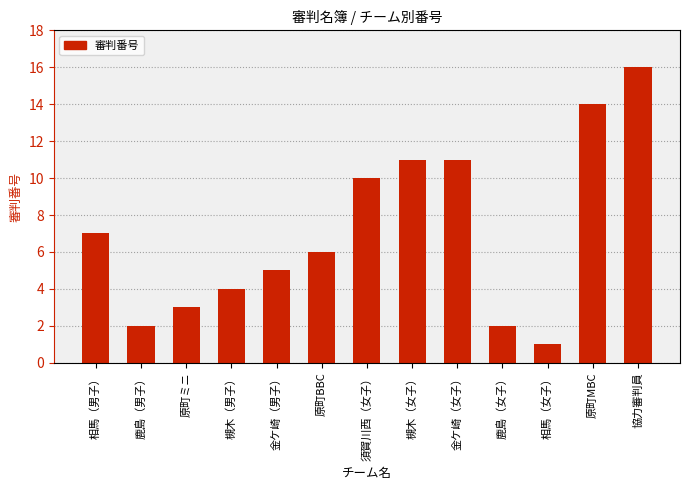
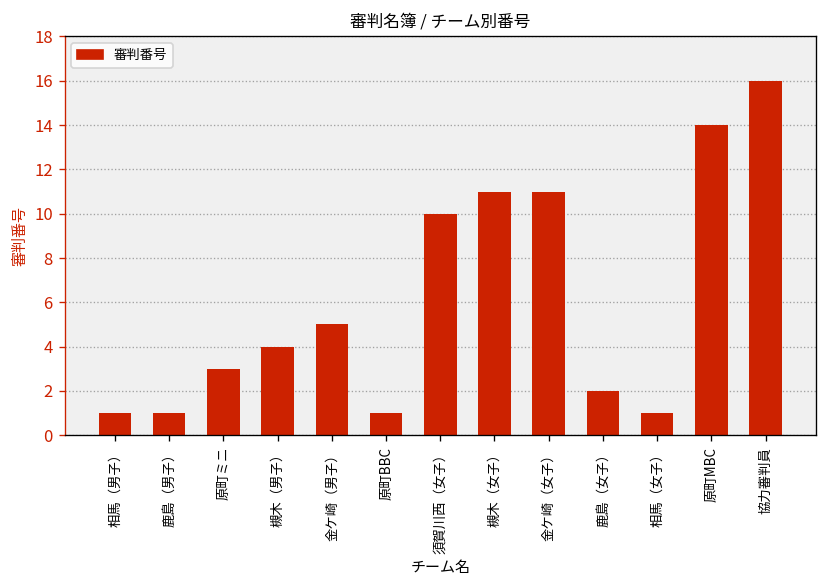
相馬（男子）: 7 -> 1
鹿島（男子）: 2 -> 1
原町BBC: 6 -> 1
